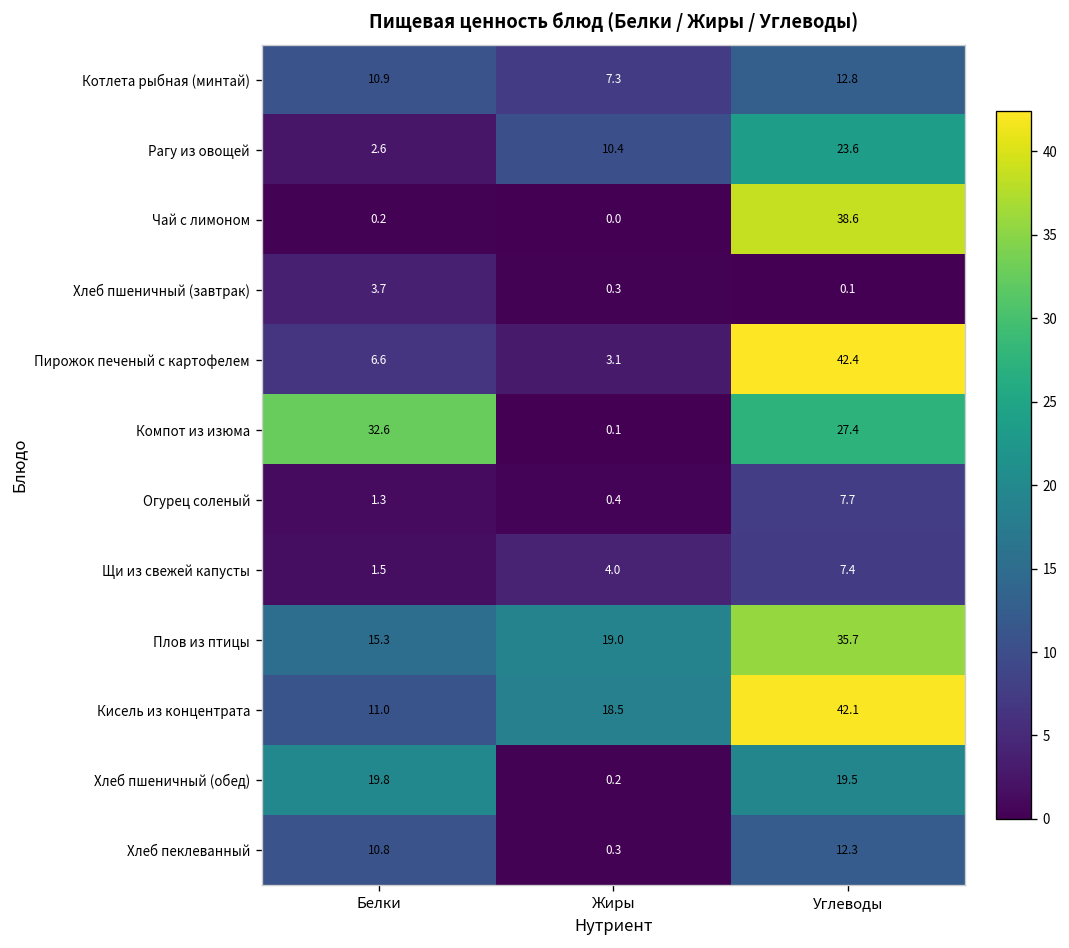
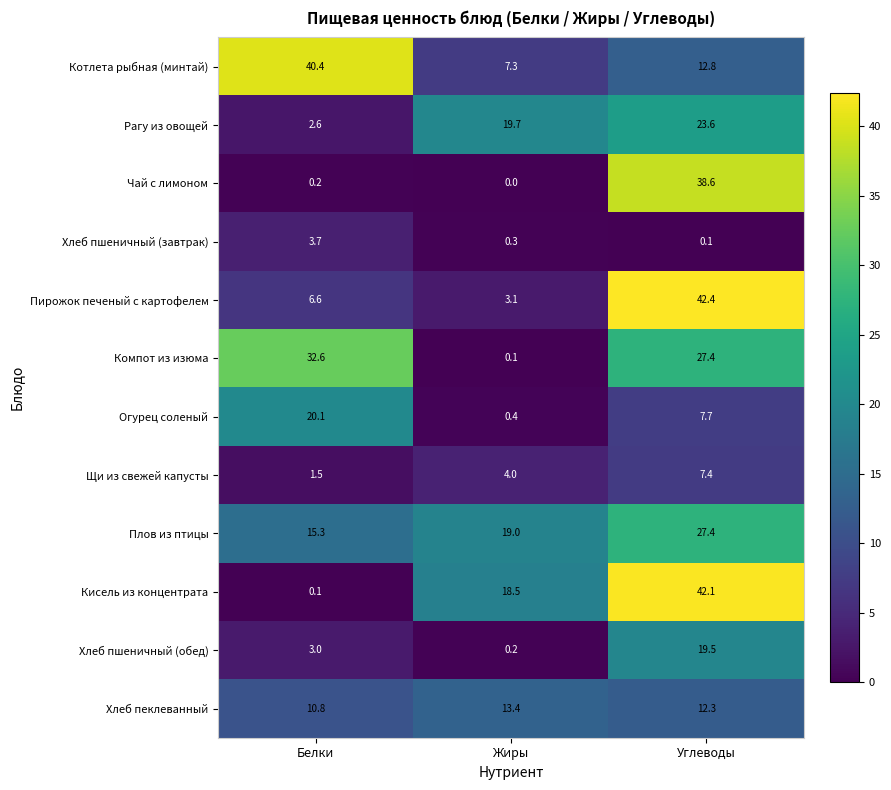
Котлета рыбная (минтай), Белки: 10.9 -> 40.4
Рагу из овощей, Жиры: 10.4 -> 19.7
Огурец соленый, Белки: 1.3 -> 20.1
Плов из птицы, Углеводы: 35.7 -> 27.4
Кисель из концентрата, Белки: 11.0 -> 0.1
Хлеб пшеничный (обед), Белки: 19.8 -> 3.0
Хлеб пеклеванный, Жиры: 0.3 -> 13.4
